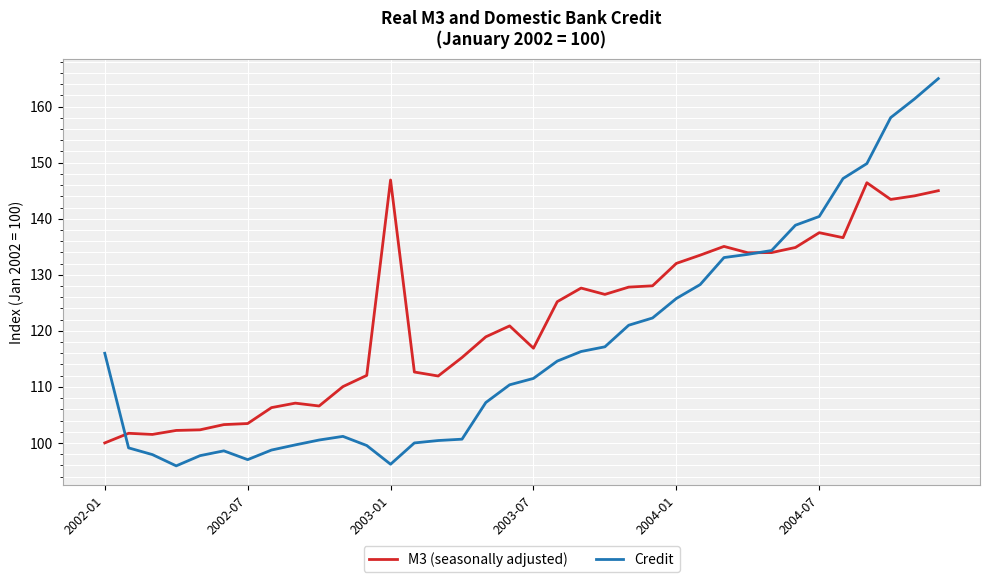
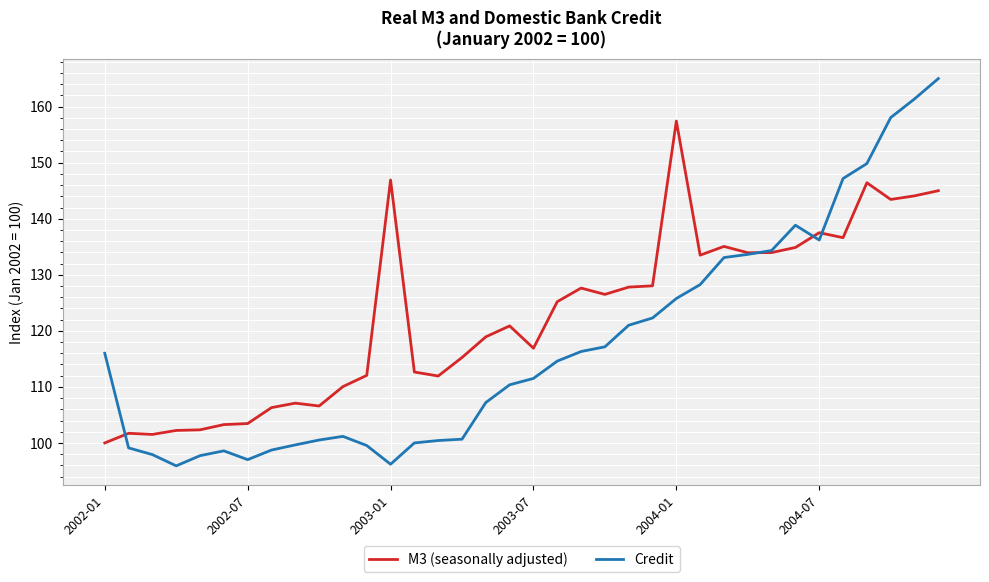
M3 (seasonally adjusted), 2004-01: 132 -> 157
Credit, 2004-07: 140 -> 136
